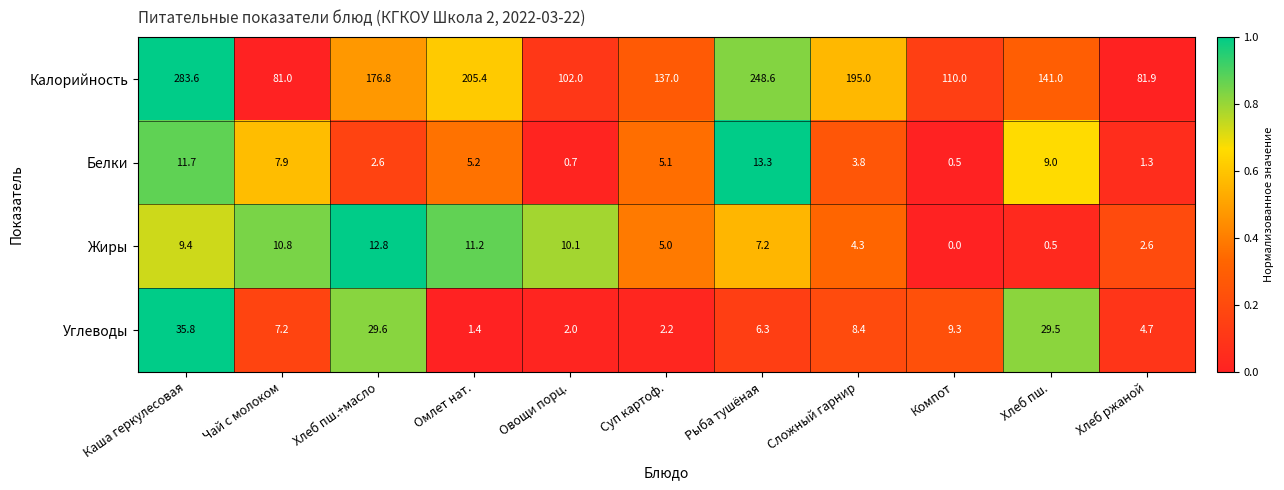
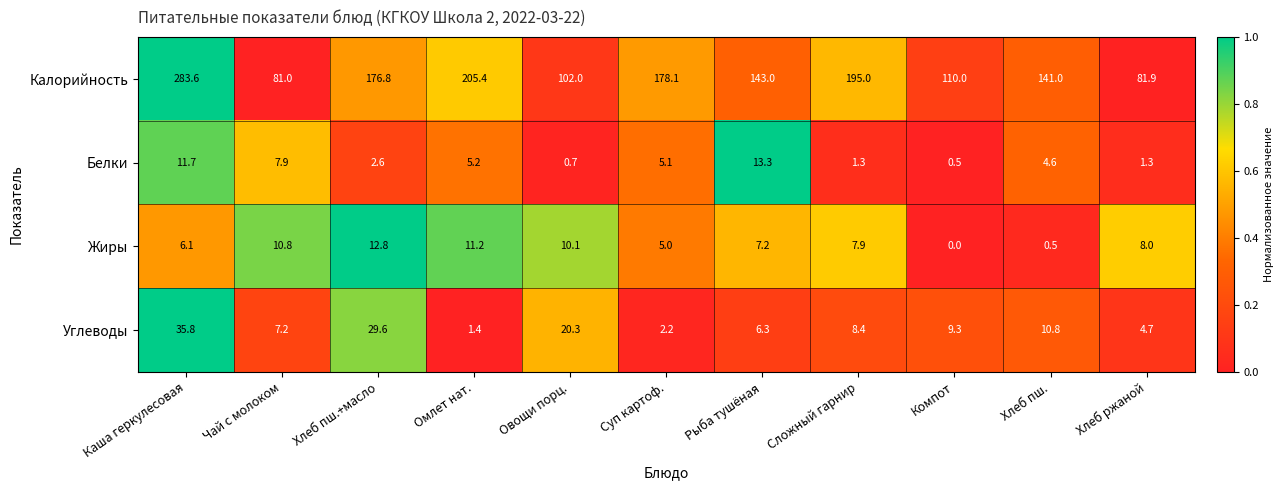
Калорийность, Суп картоф.: 137.0 -> 178.1
Калорийность, Рыба тушёная: 248.6 -> 143.0
Белки, Сложный гарнир: 3.8 -> 1.3
Белки, Хлеб пш.: 9.0 -> 4.6
Жиры, Каша геркулесовая: 9.4 -> 6.1
Жиры, Сложный гарнир: 4.3 -> 7.9
Жиры, Хлеб ржаной: 2.6 -> 8.0
Углеводы, Овощи порц.: 2.0 -> 20.3
Углеводы, Хлеб пш.: 29.5 -> 10.8
